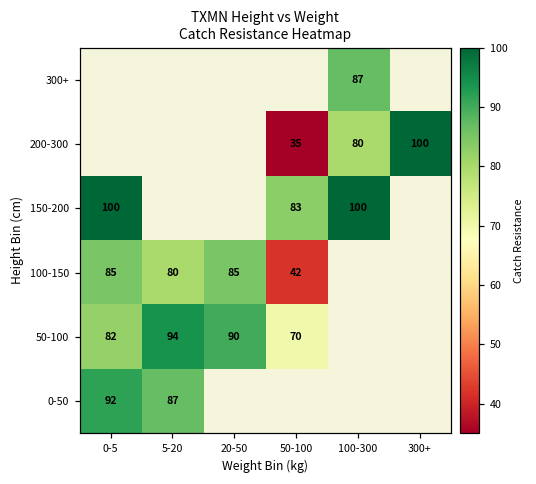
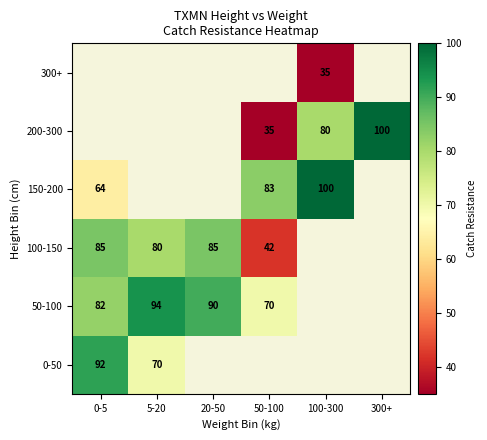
300+, 100-300: 87 -> 35
150-200, 0-5: 100 -> 64
0-50, 5-20: 87 -> 70
